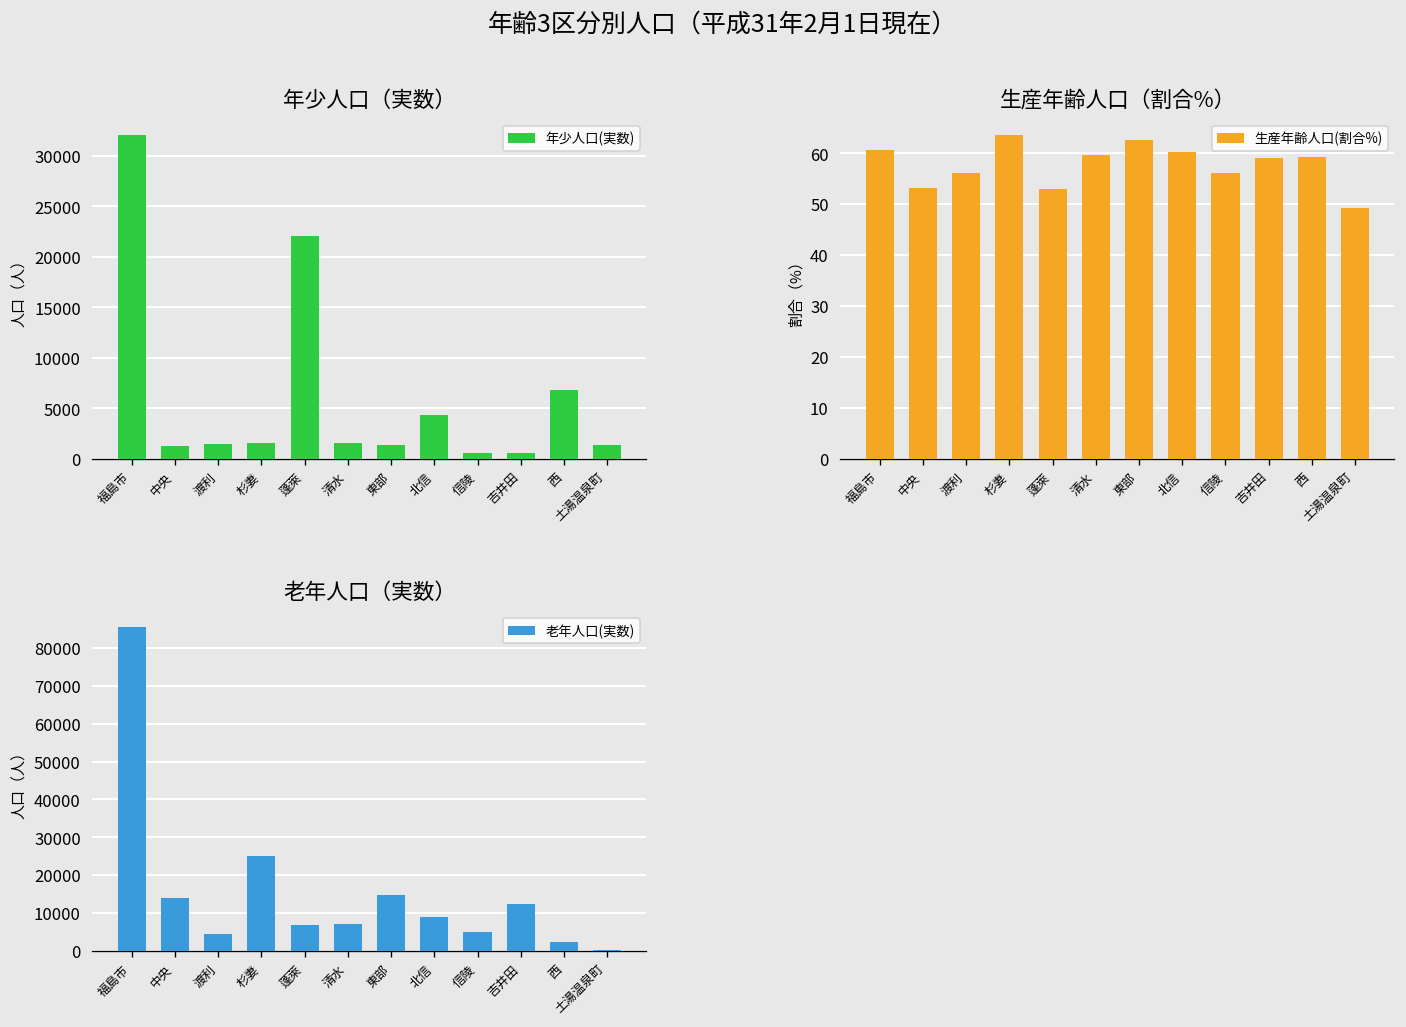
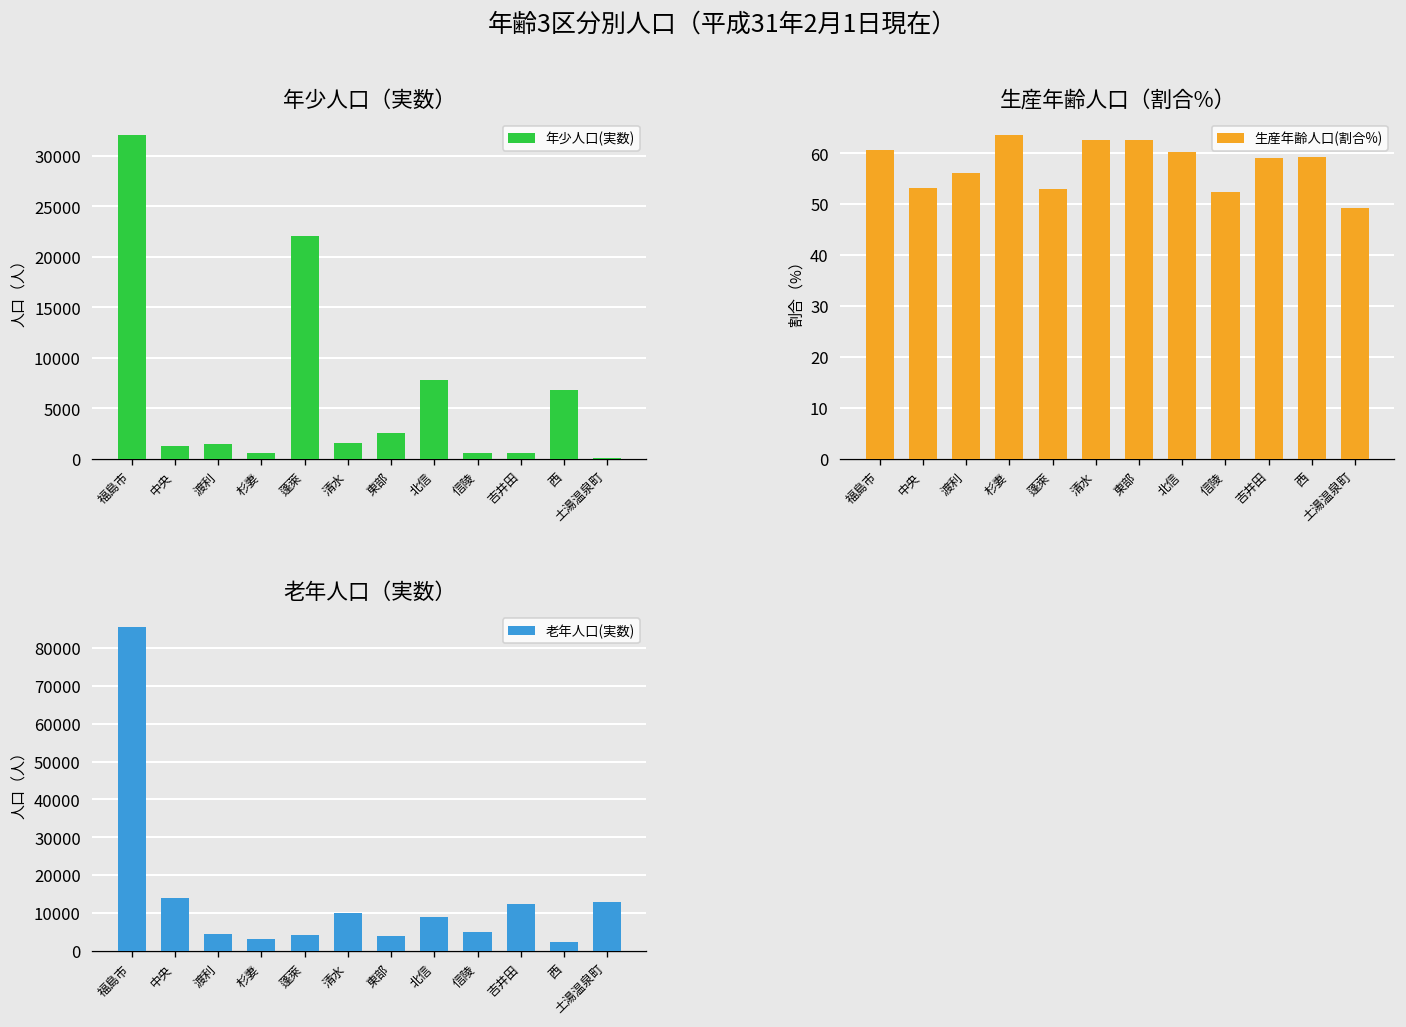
年少人口（実数）, 杉妻: 2000 -> 1000
年少人口（実数）, 東部: 1000 -> 3000
年少人口（実数）, 北信: 4000 -> 8000
年少人口（実数）, 土湯温泉町: 1000 -> 0
生産年齢人口（割合%）, 清水: 60 -> 63
生産年齢人口（割合%）, 信陵: 56 -> 52
老年人口（実数）, 杉妻: 25000 -> 3000
老年人口（実数）, 蓬萊: 7000 -> 4000
老年人口（実数）, 清水: 7000 -> 10000
老年人口（実数）, 東部: 15000 -> 4000
老年人口（実数）, 土湯温泉町: 0 -> 13000
